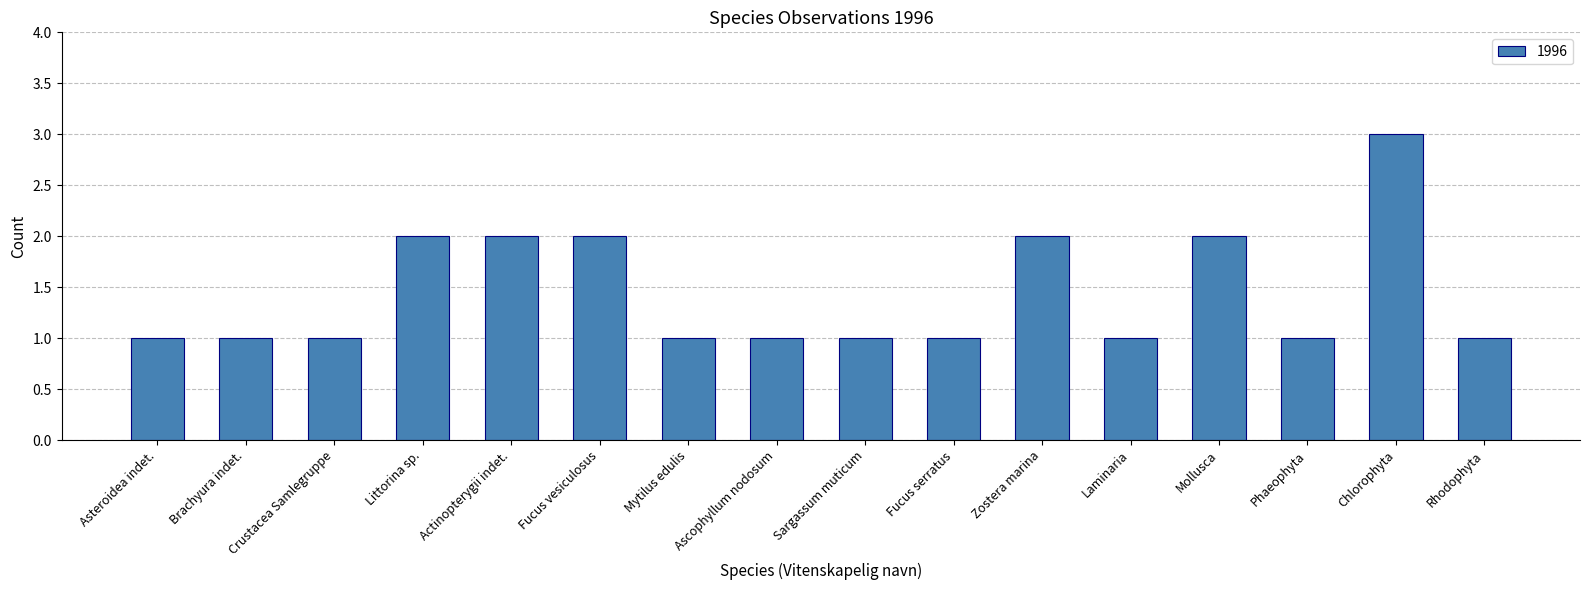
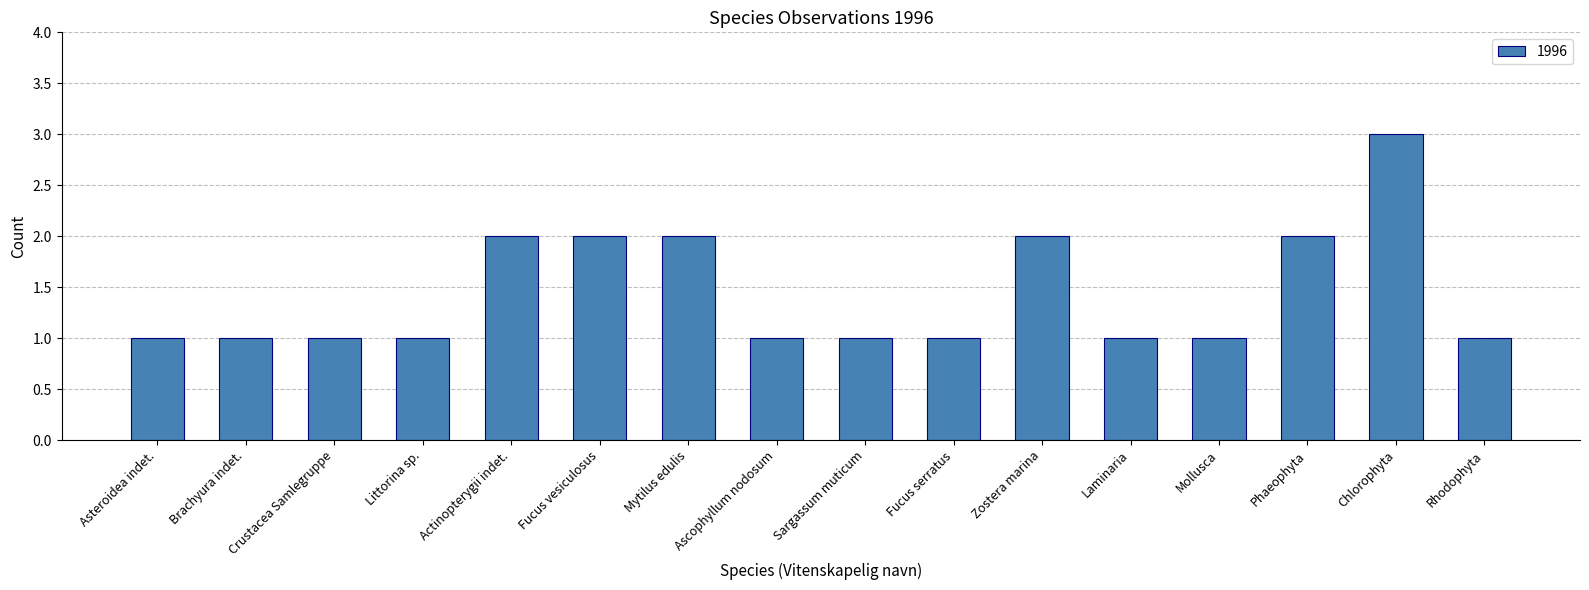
Littorina sp.: 2 -> 1
Mytilus edulis: 1 -> 2
Mollusca: 2 -> 1
Phaeophyta: 1 -> 2
